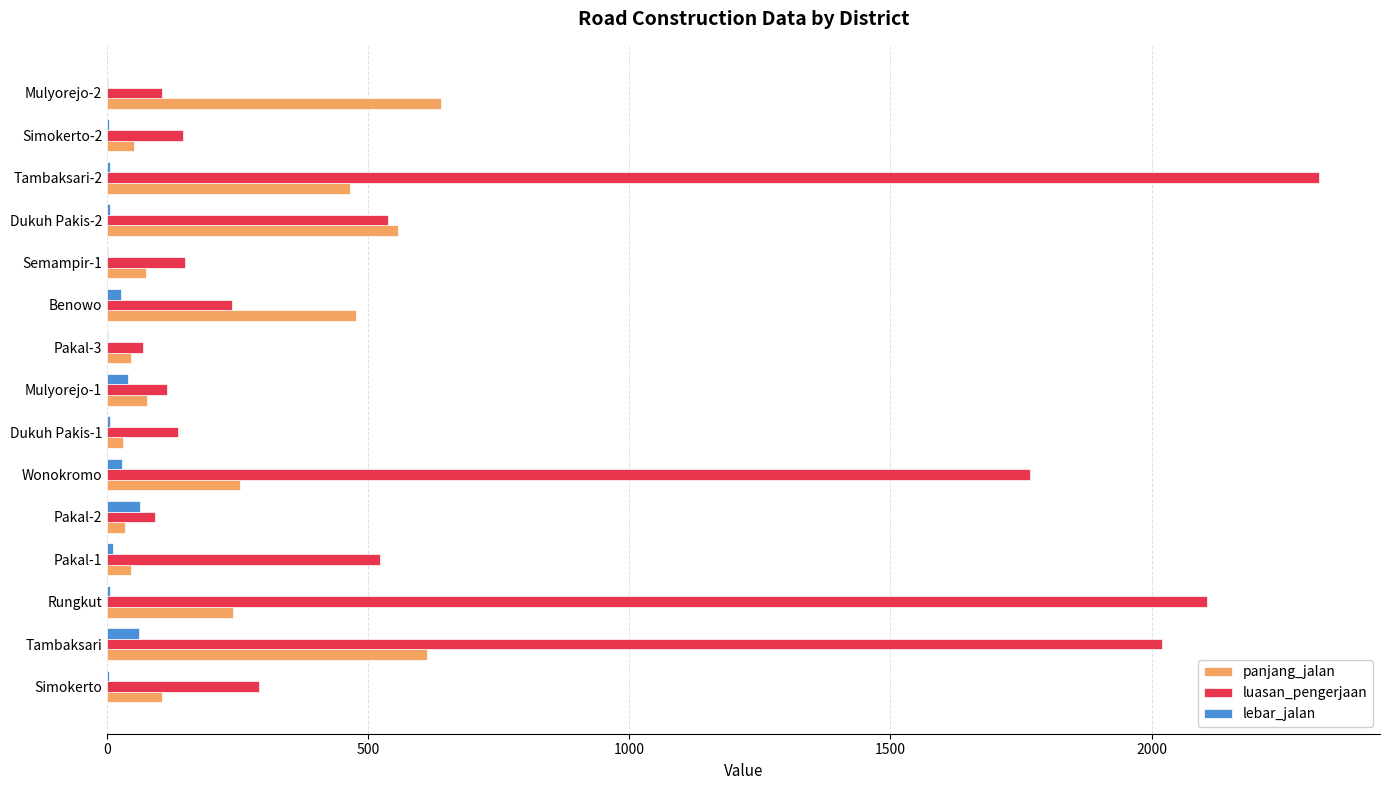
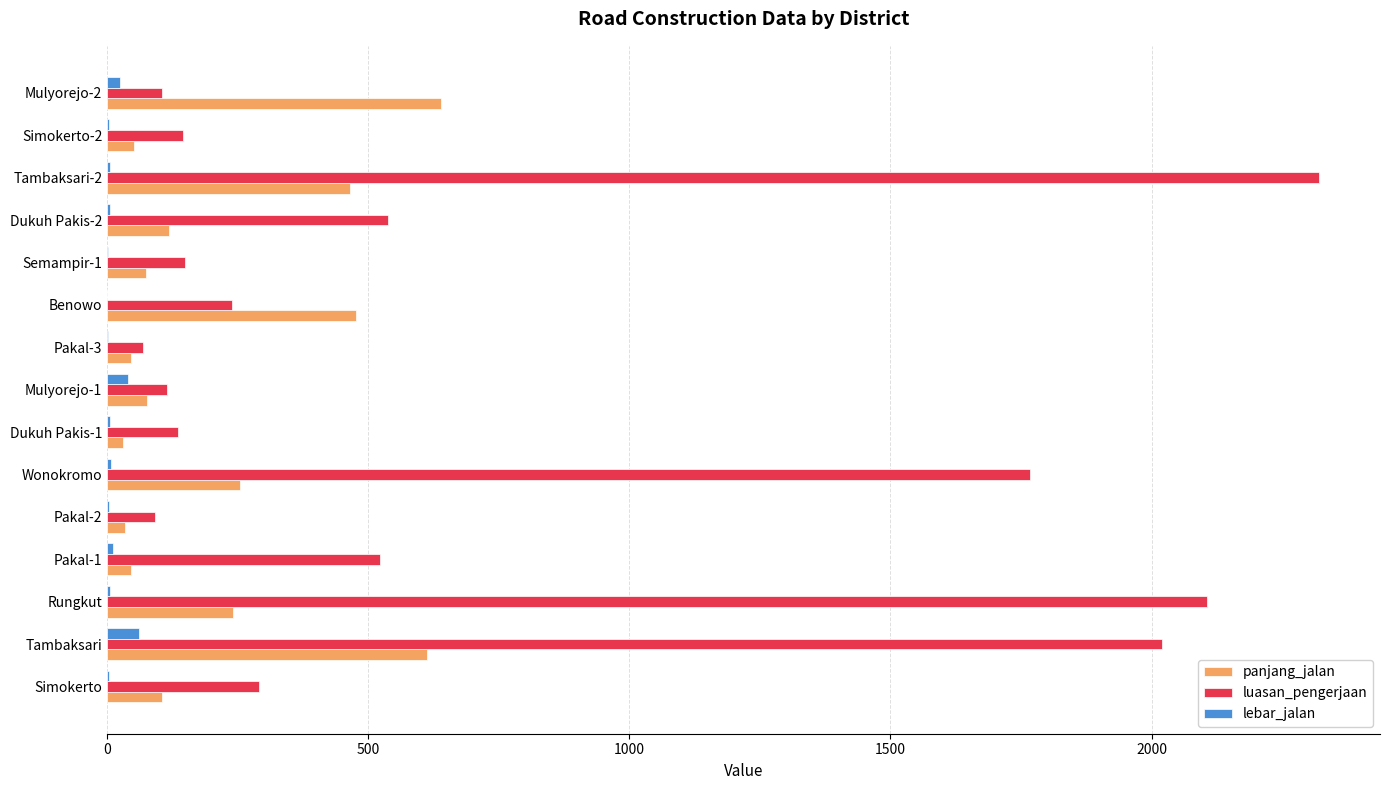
lebar_jalan, Mulyorejo-2: 0 -> 20
panjang_jalan, Dukuh Pakis-2: 560 -> 120
lebar_jalan, Benowo: 30 -> 0
lebar_jalan, Wonokromo: 30 -> 10
lebar_jalan, Pakal-2: 60 -> 0
